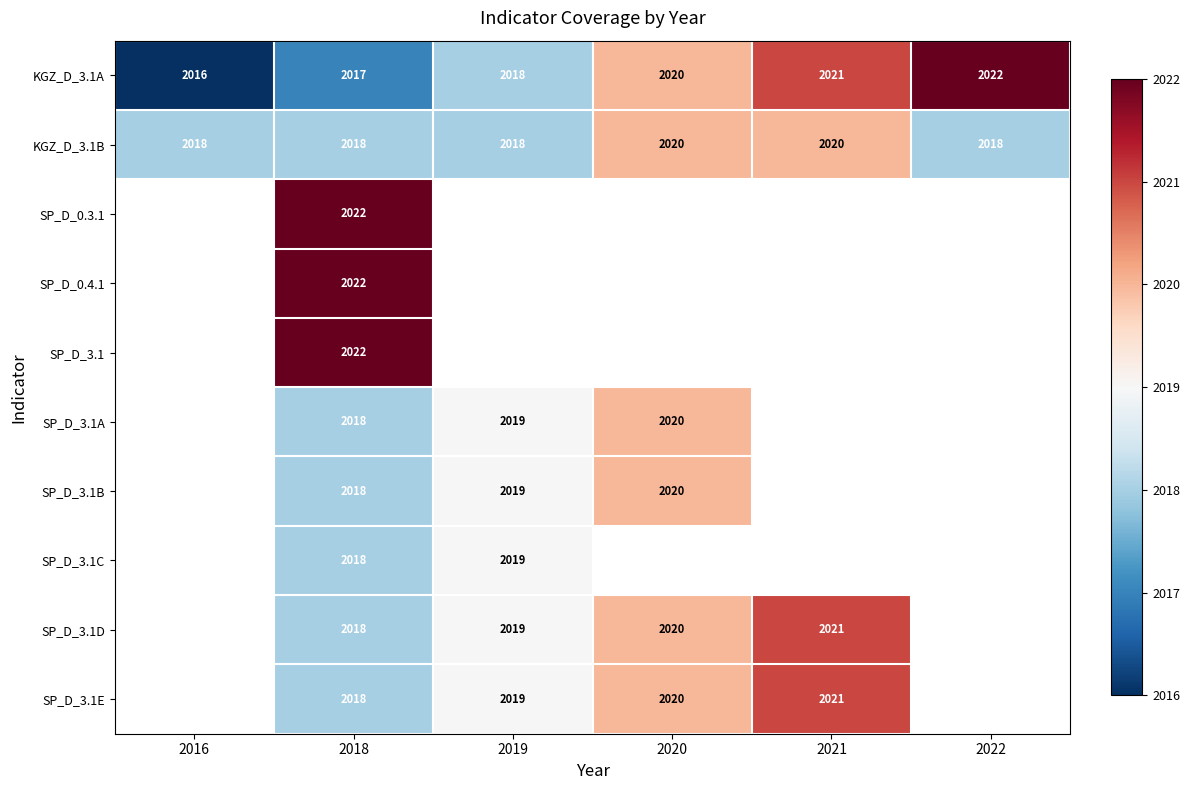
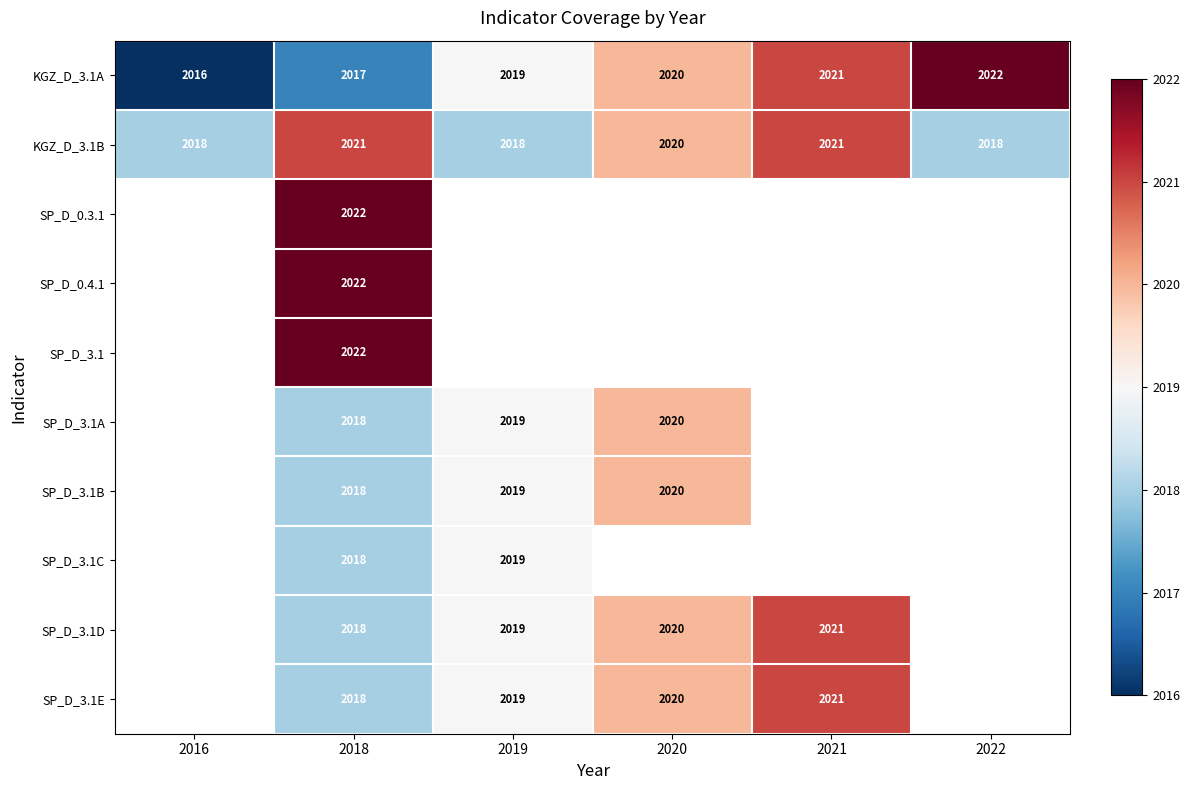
KGZ_D_3.1A, 2019: 2018 -> 2019
KGZ_D_3.1B, 2018: 2018 -> 2021
KGZ_D_3.1B, 2021: 2020 -> 2021
